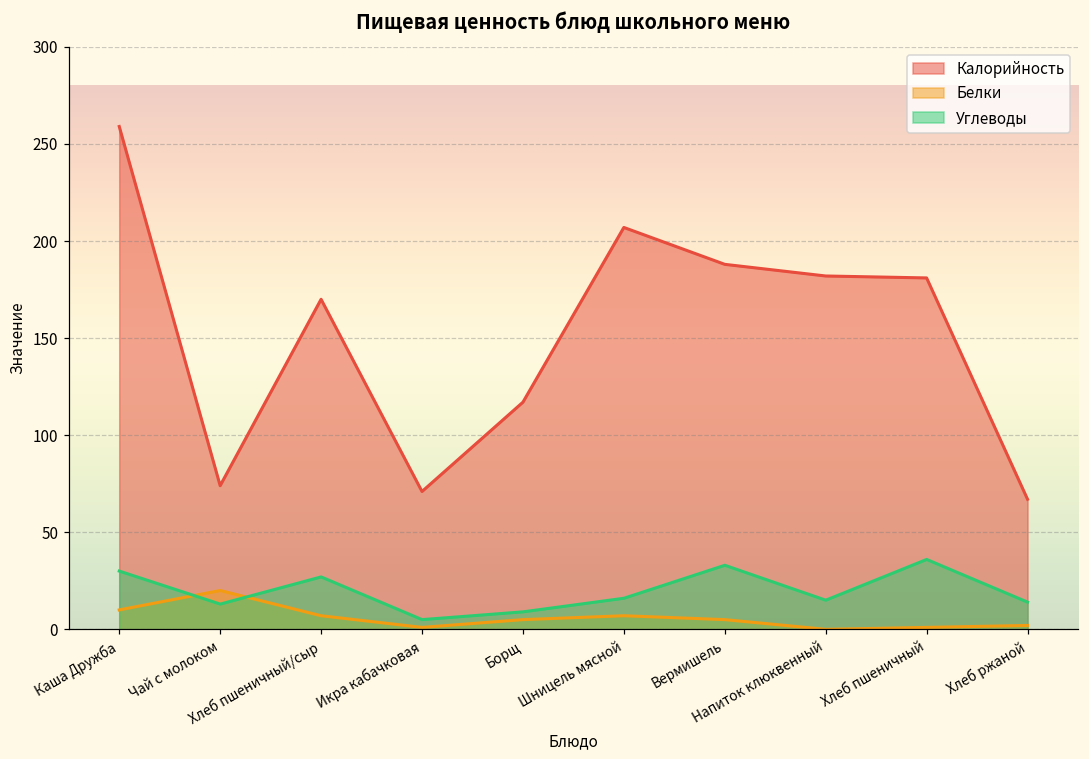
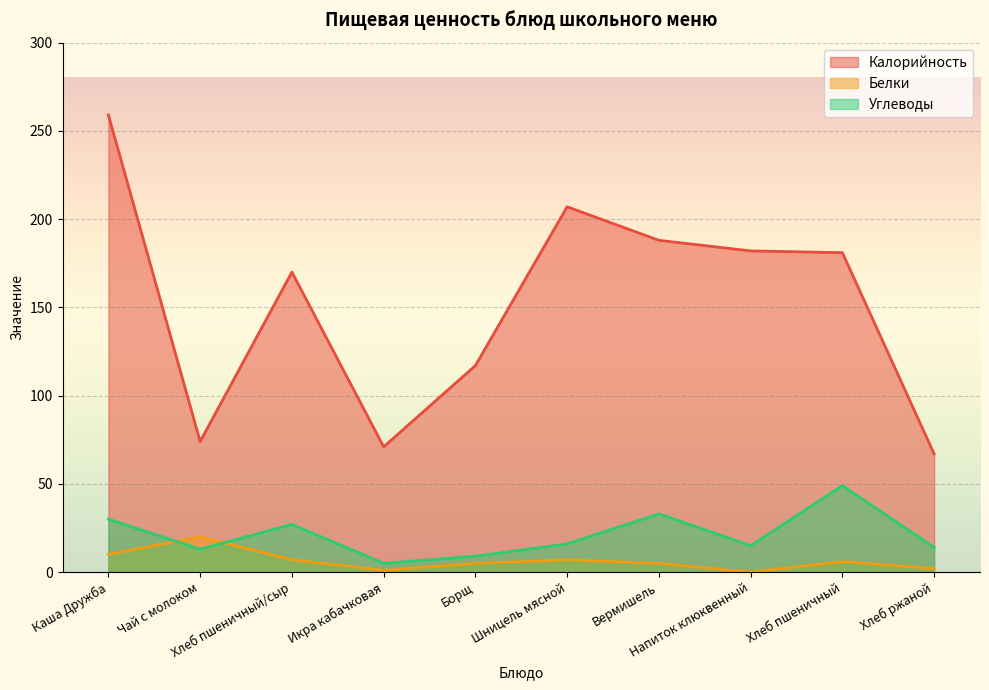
Белки, Хлеб пшеничный: 1 -> 6
Углеводы, Хлеб пшеничный: 36 -> 49
